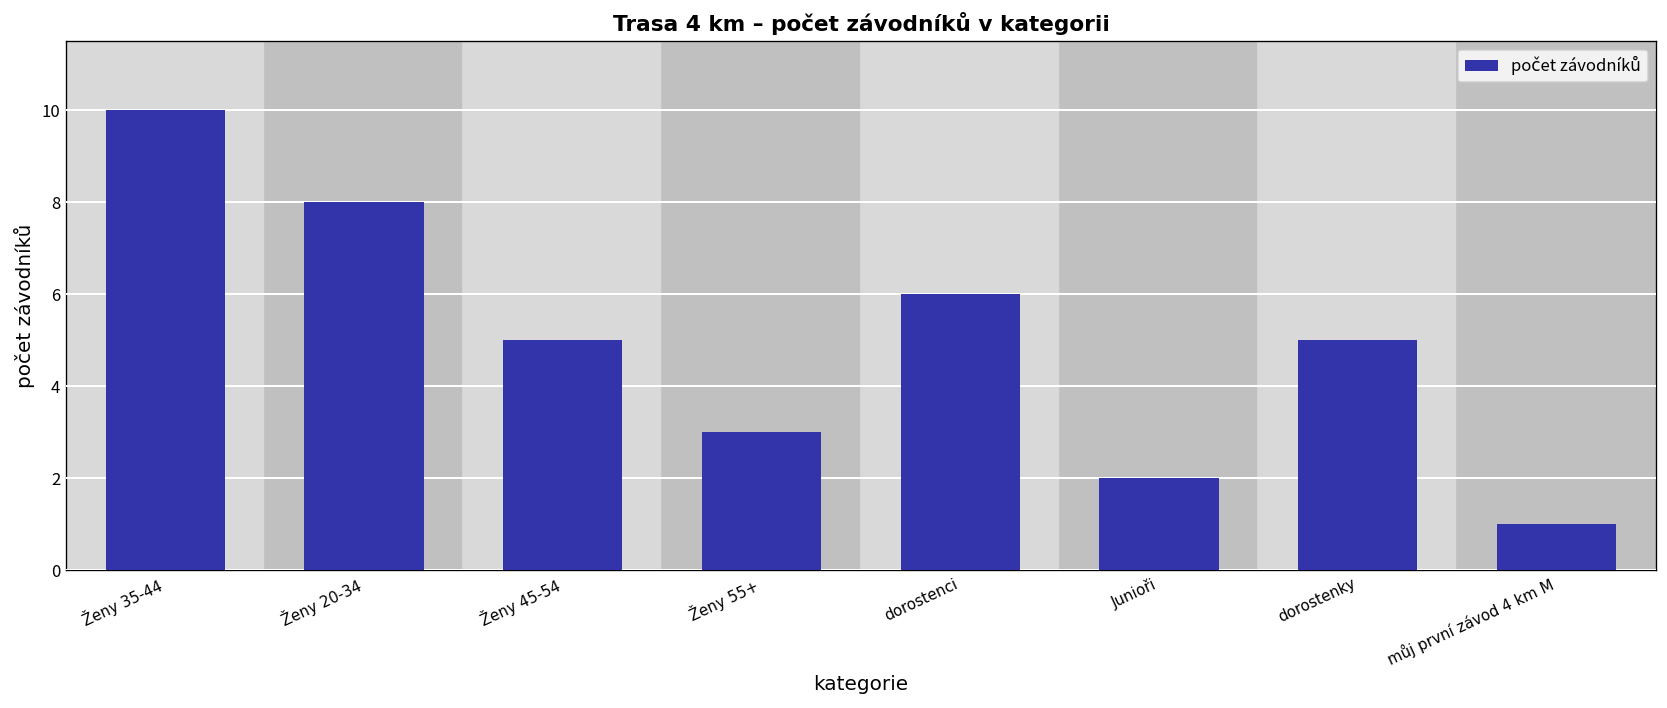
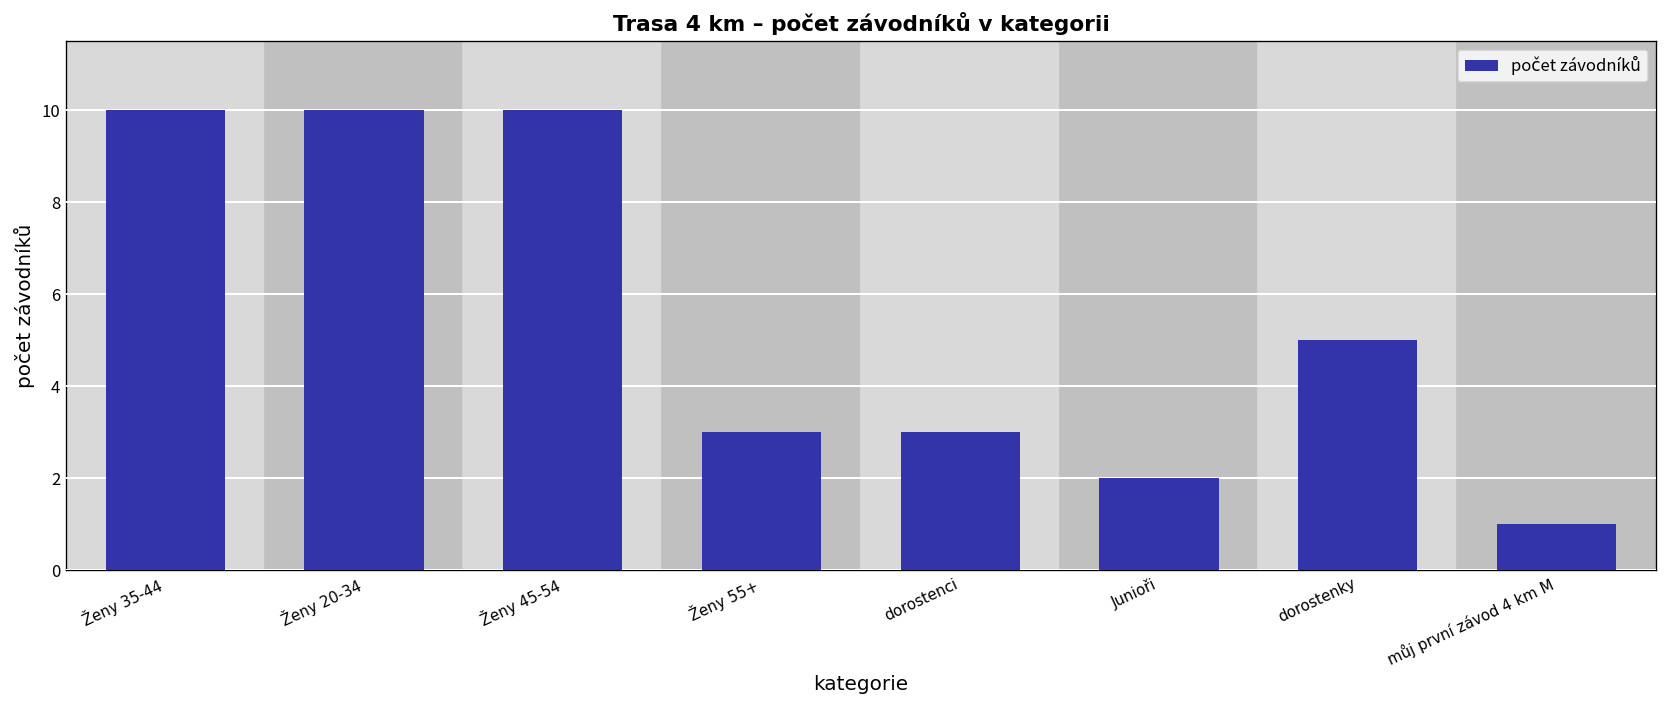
Ženy 20-34: 8 -> 10
Ženy 45-54: 5 -> 10
dorostenci: 6 -> 3
